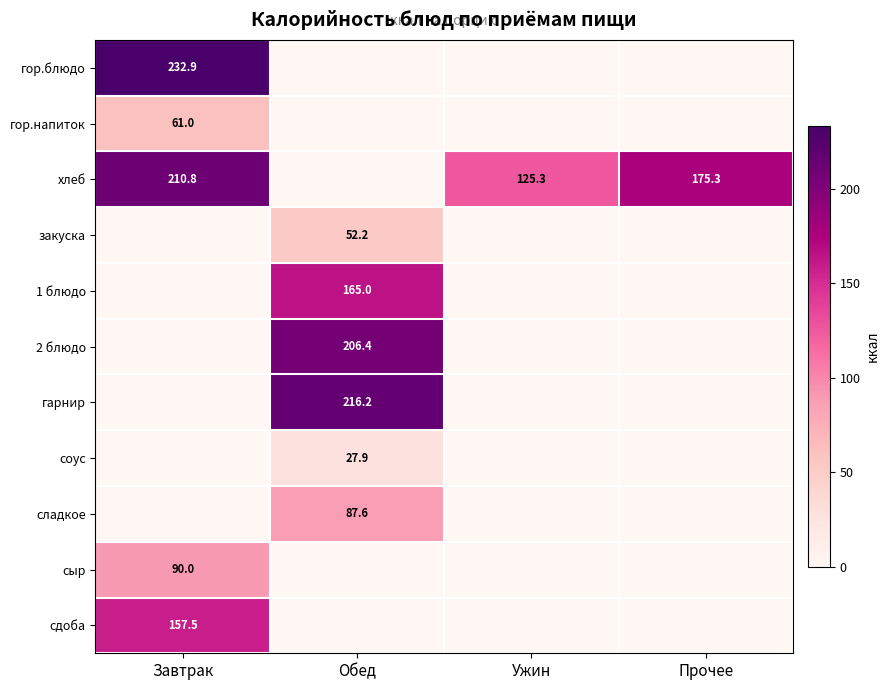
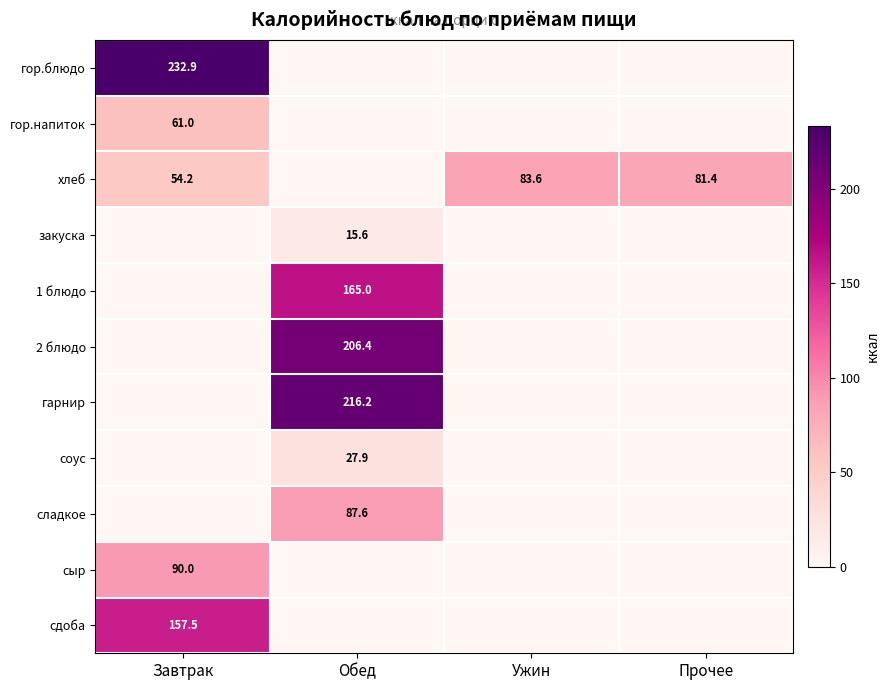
хлеб, Завтрак: 210.8 -> 54.2
хлеб, Ужин: 125.3 -> 83.6
хлеб, Прочее: 175.3 -> 81.4
закуска, Обед: 52.2 -> 15.6
